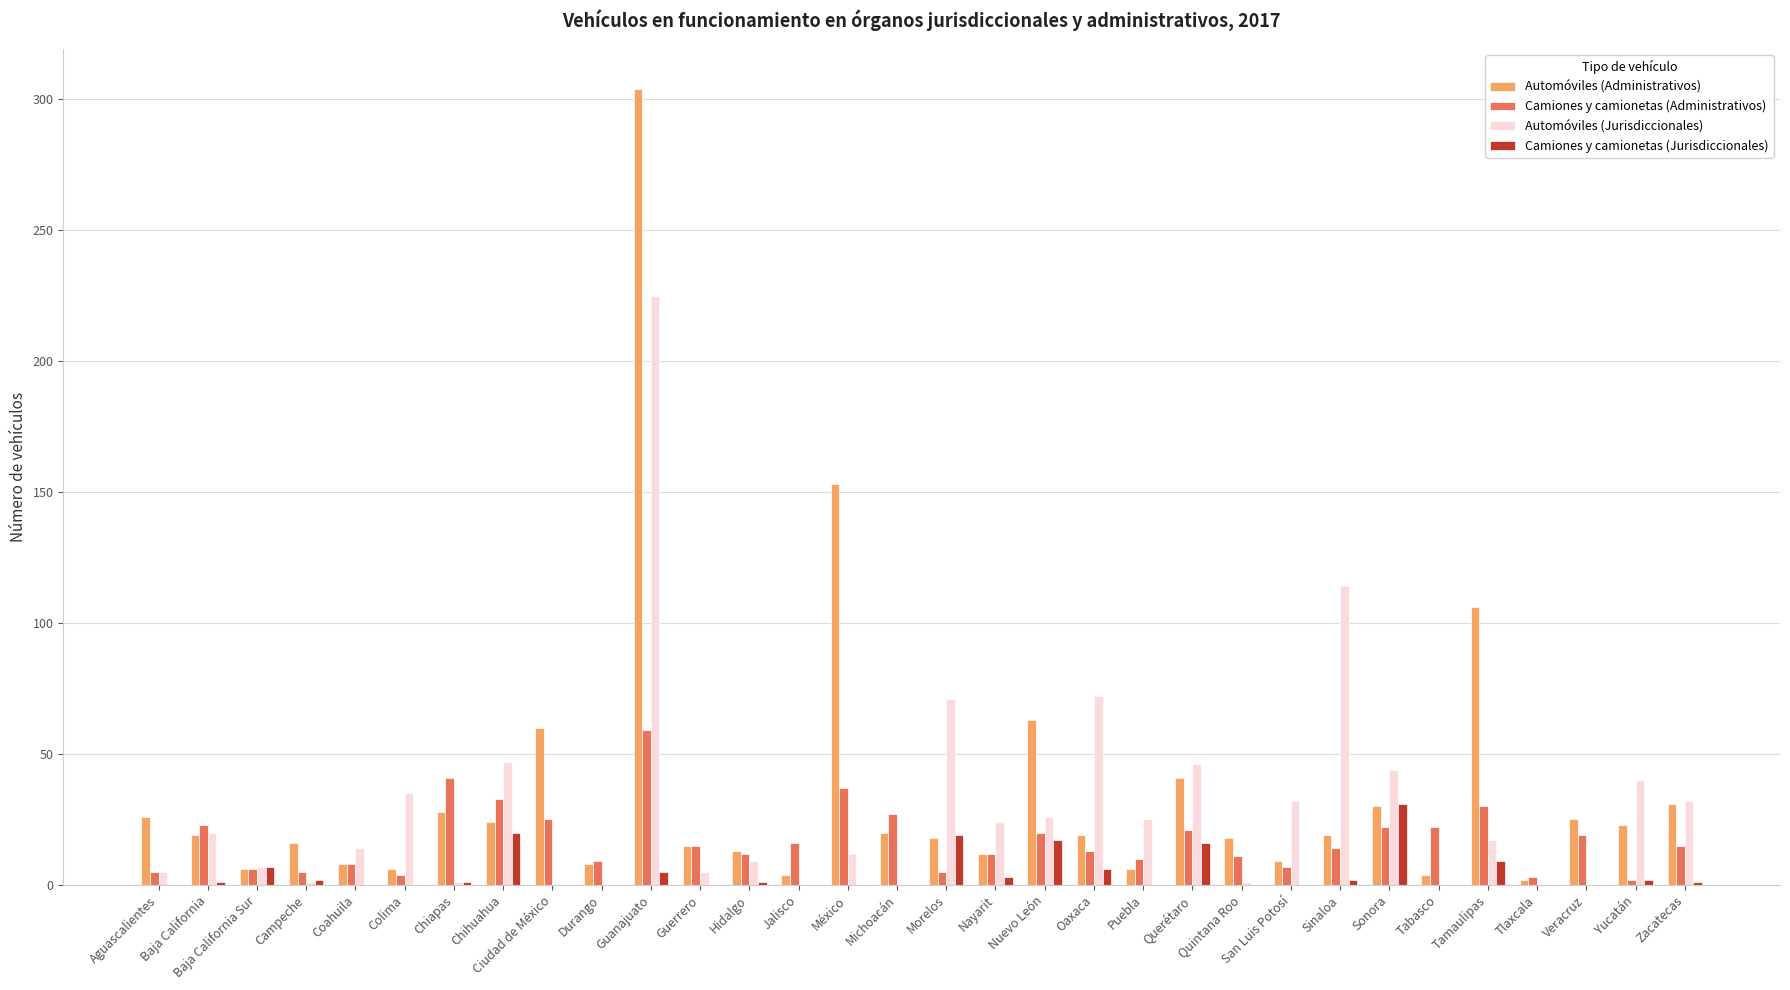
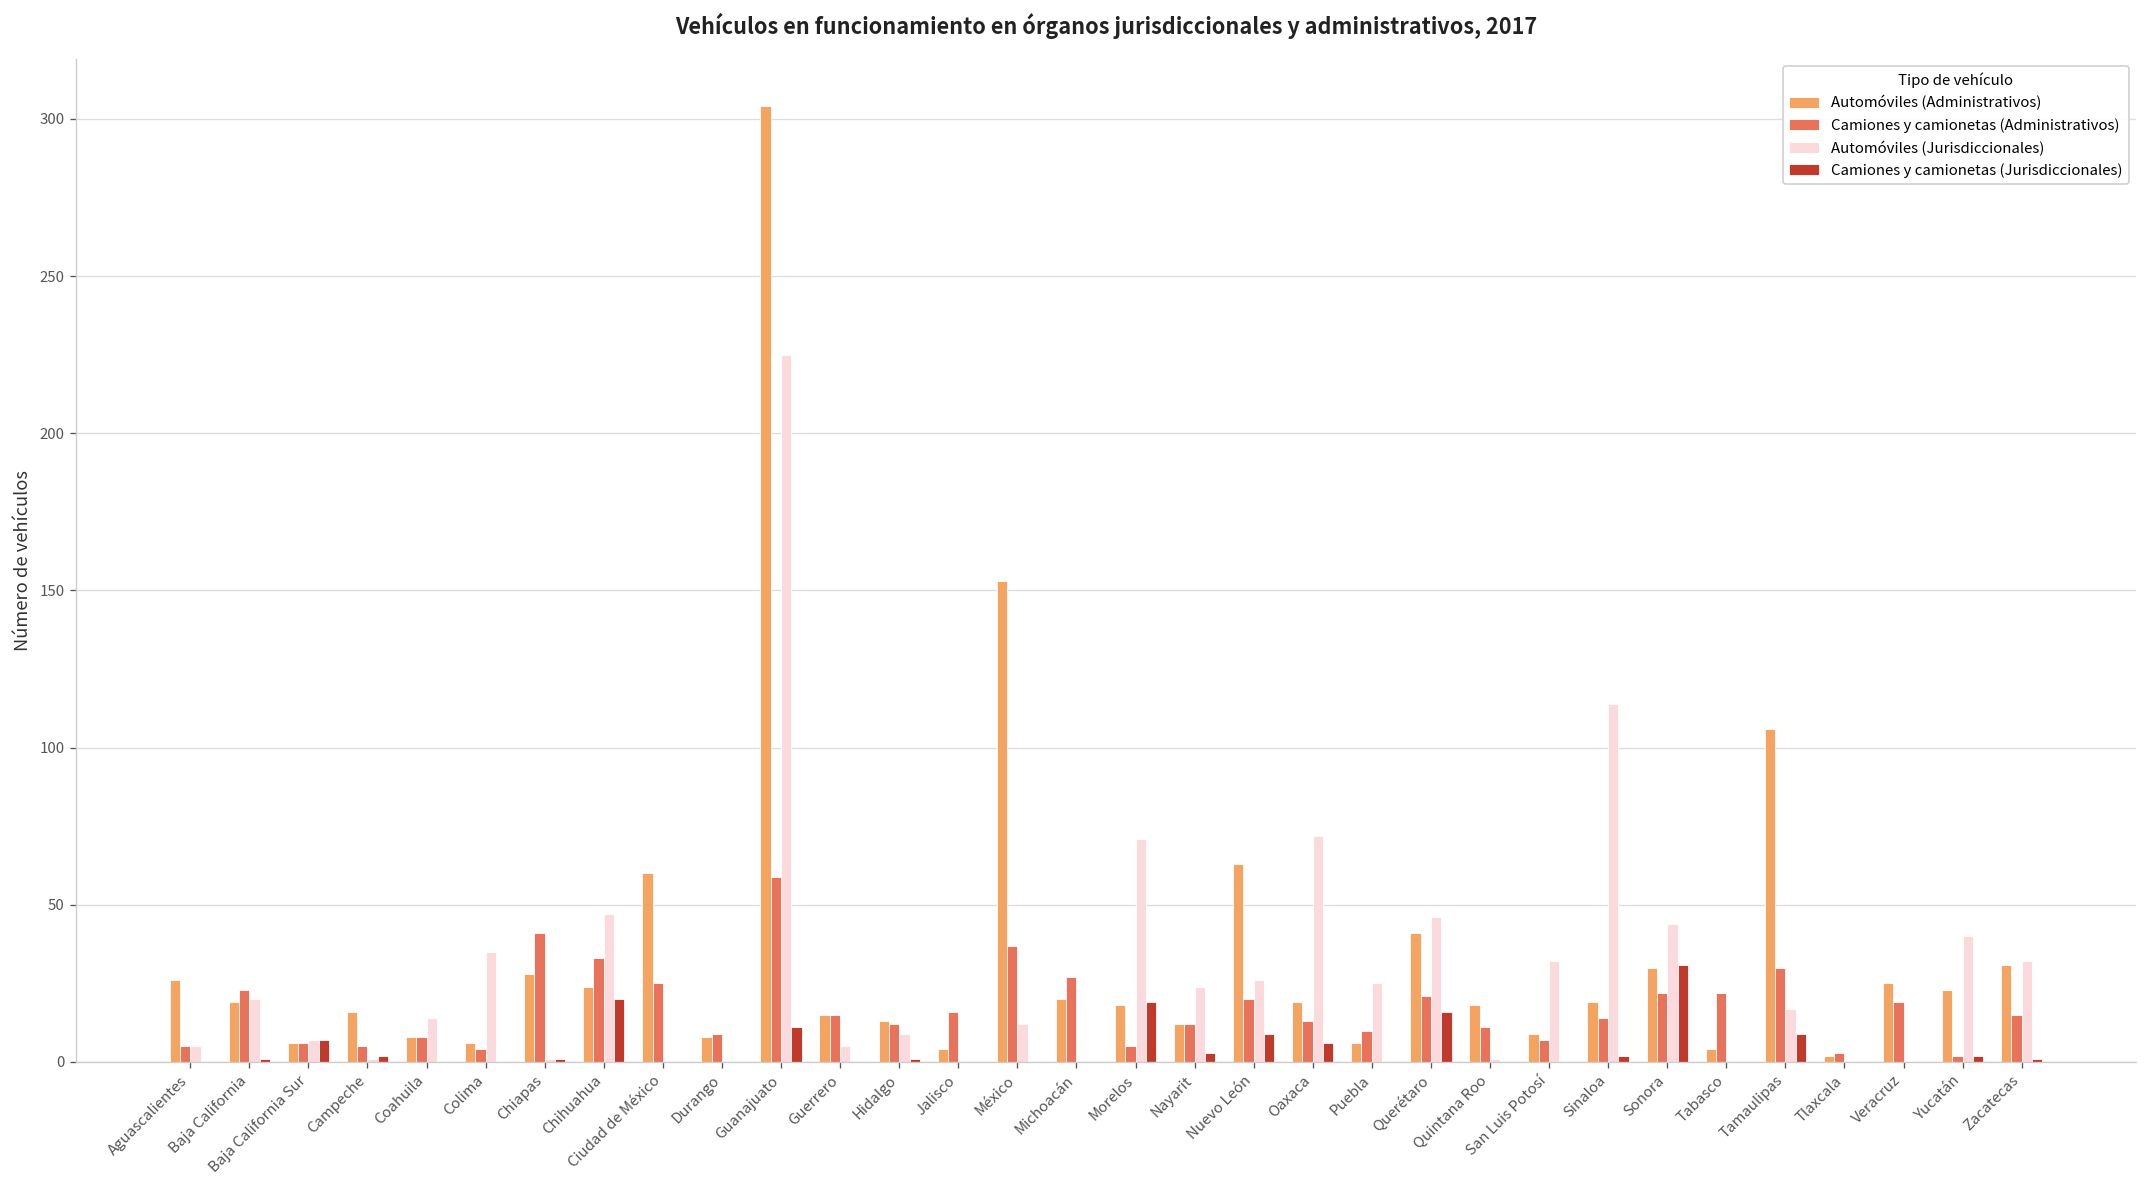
Camiones y camionetas (Jurisdiccionales), Guanajuato: 5 -> 11
Camiones y camionetas (Jurisdiccionales), Nuevo León: 17 -> 9
